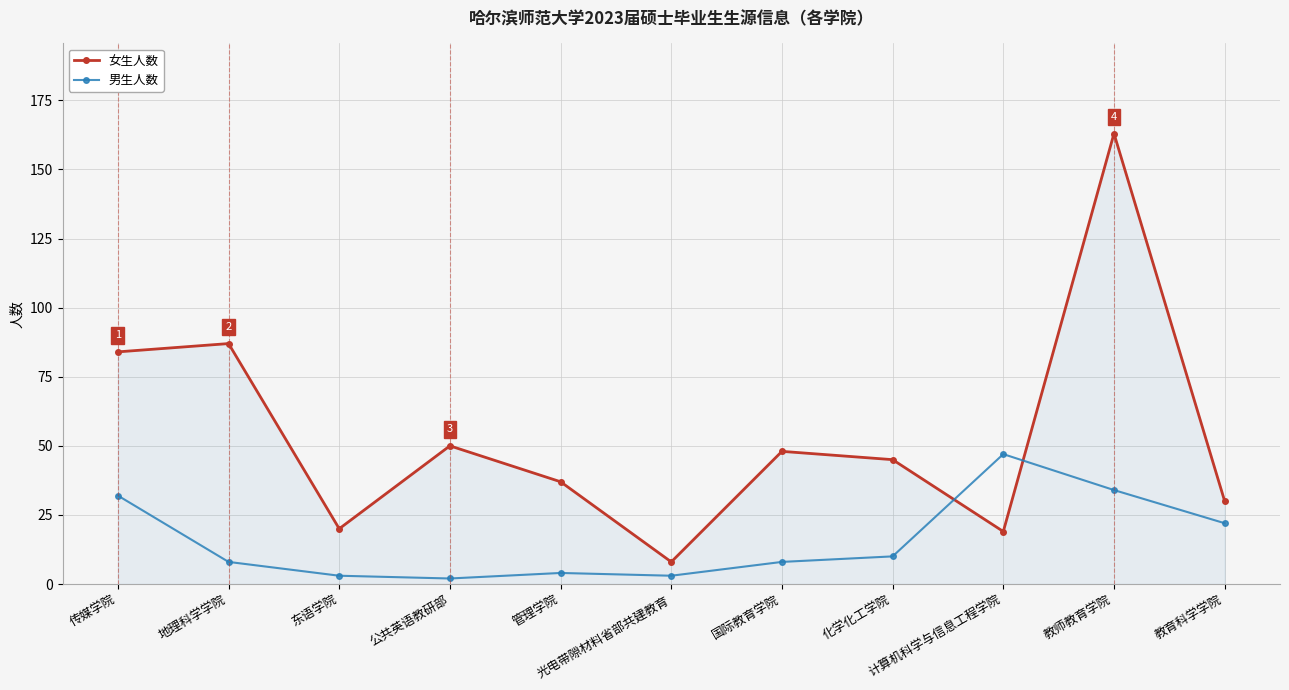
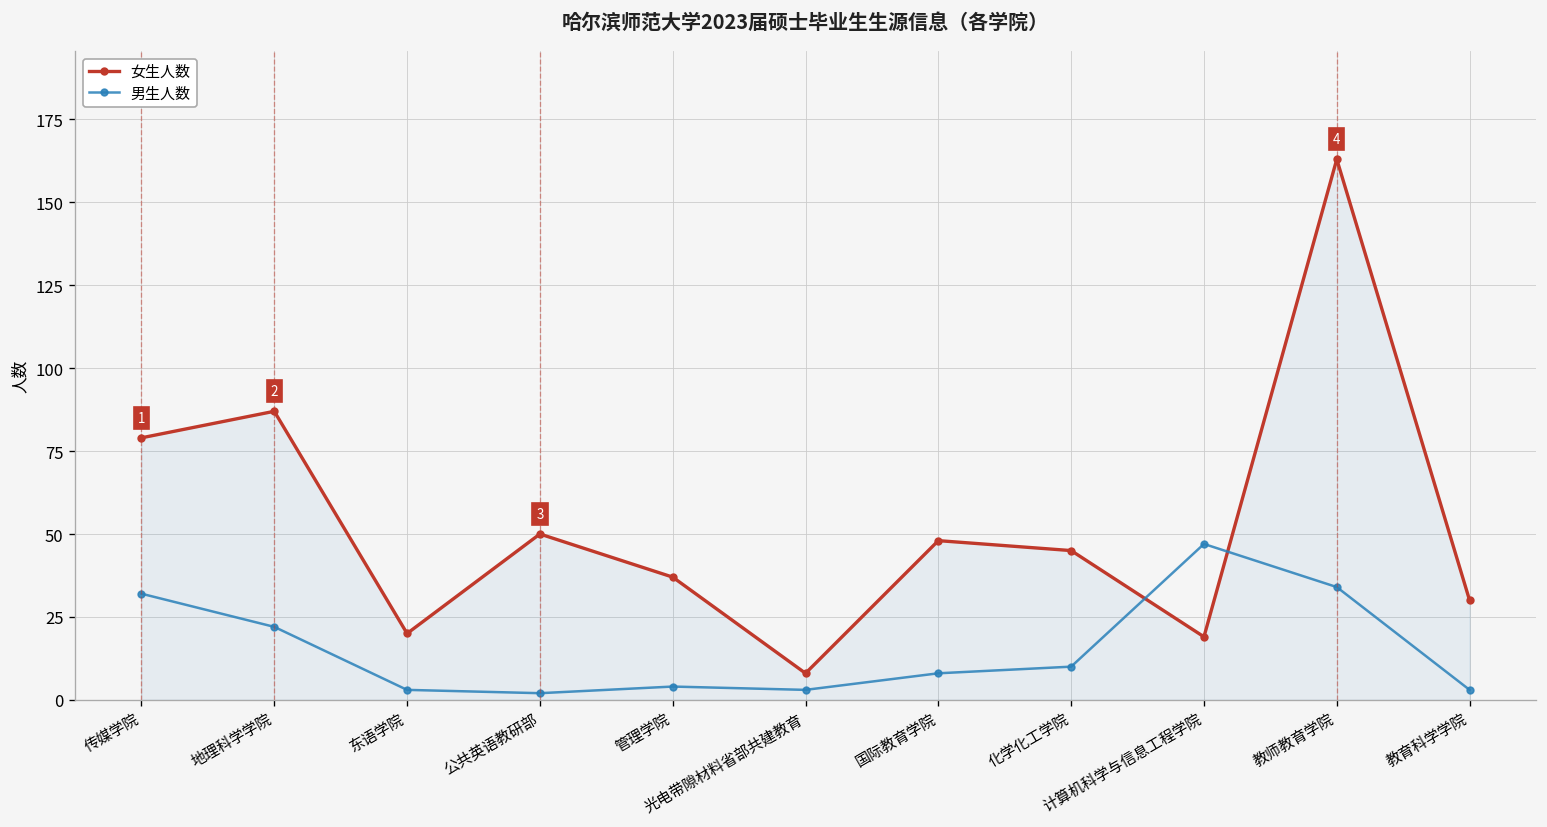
女生人数, 传媒学院: 84 -> 79
男生人数, 地理科学学院: 8 -> 22
男生人数, 教育科学学院: 22 -> 3
